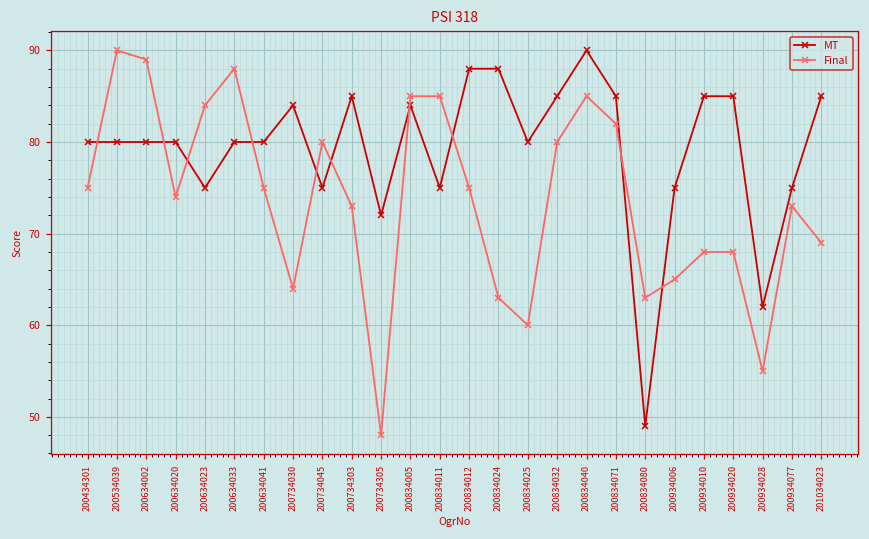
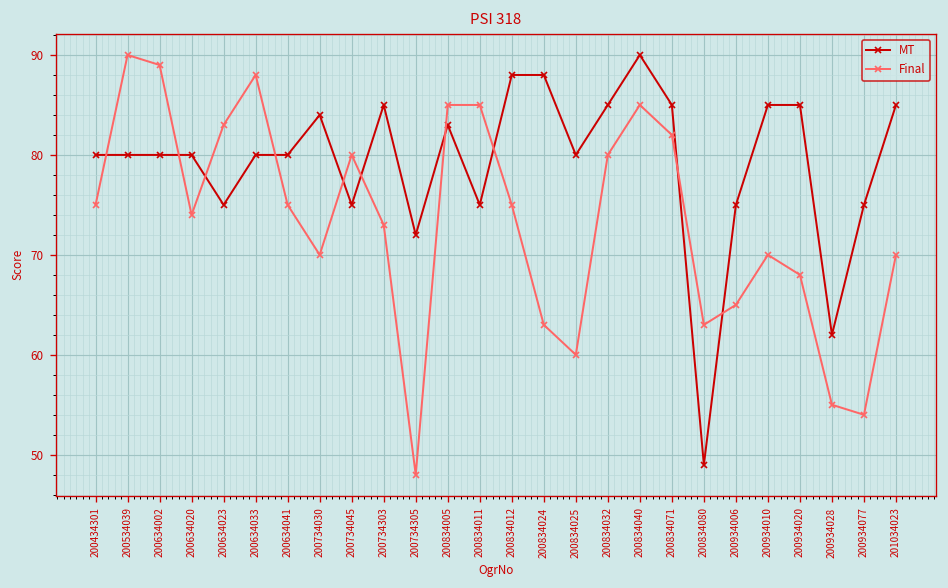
Final, 200634023: 84 -> 83
Final, 200734030: 64 -> 70
MT, 200834005: 84 -> 83
Final, 200934010: 68 -> 70
Final, 200934077: 73 -> 54
Final, 201034023: 69 -> 70
